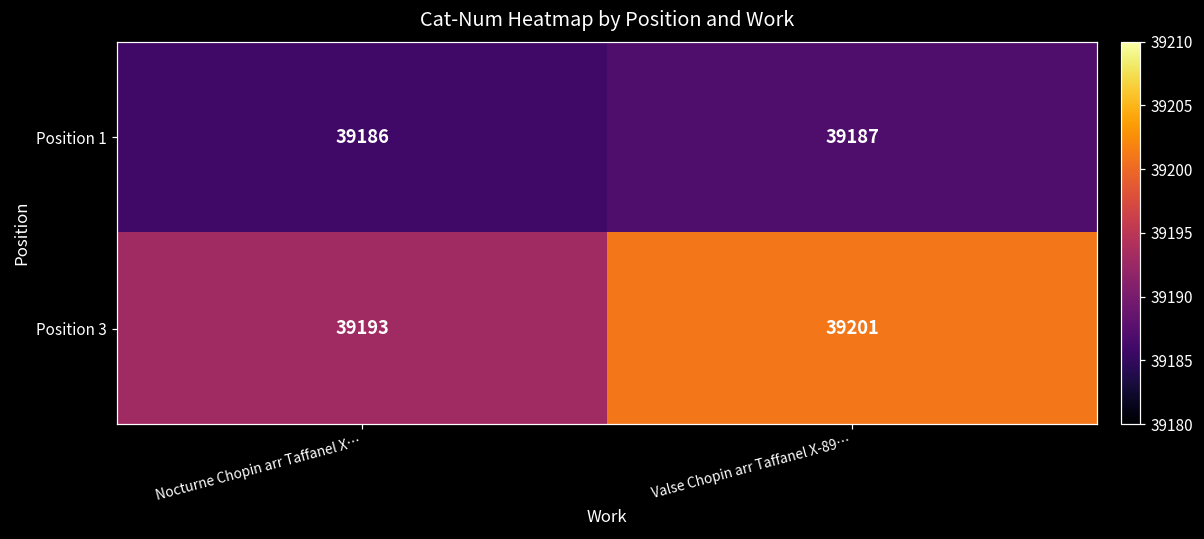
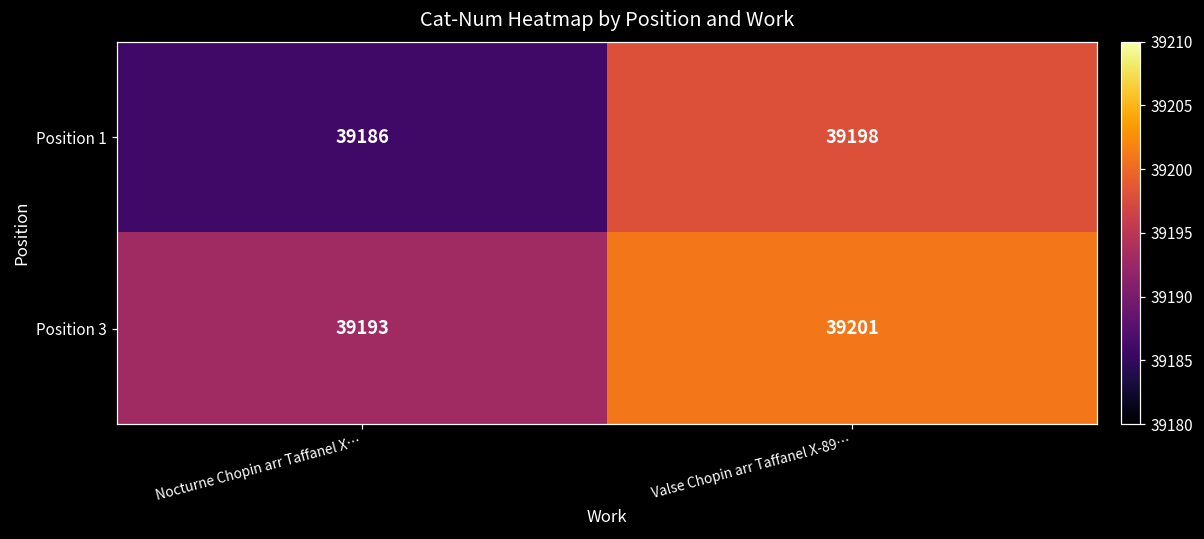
Position 1, Valse Chopin arr Taffanel X-89…: 39187 -> 39198
